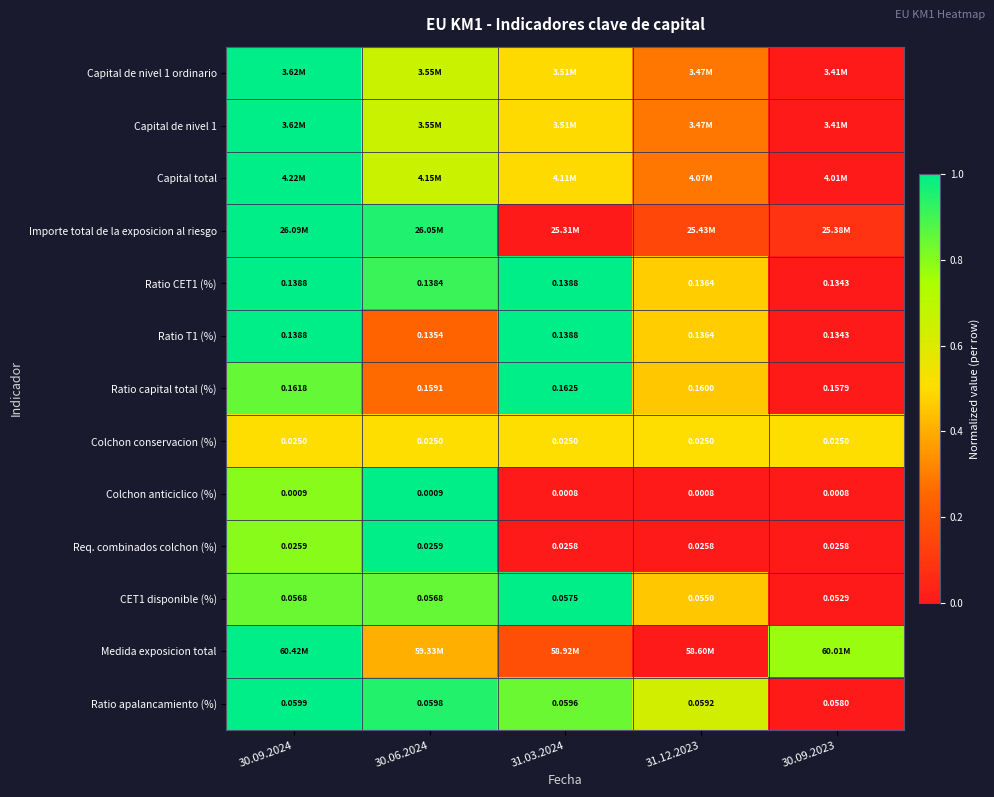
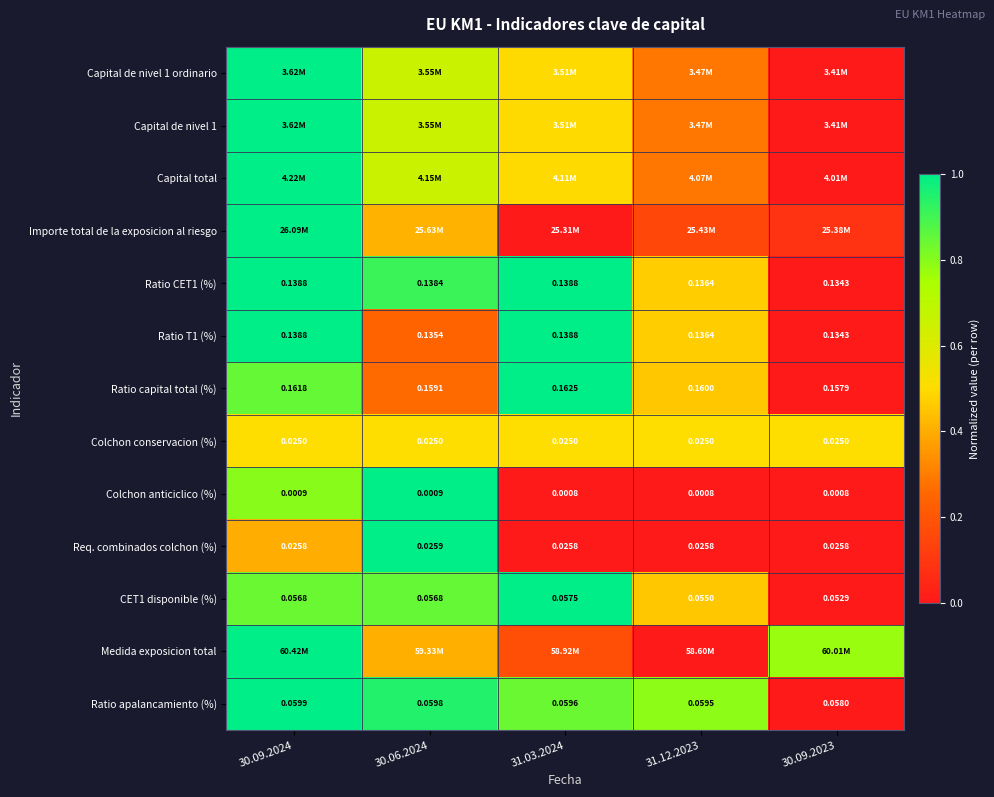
Importe total de la exposicion al riesgo, 30.06.2024: 26.05M -> 25.63M
Req. combinados colchon (%), 30.09.2024: 0.0259 -> 0.0258
Ratio apalancamiento (%), 31.12.2023: 0.0592 -> 0.0595
